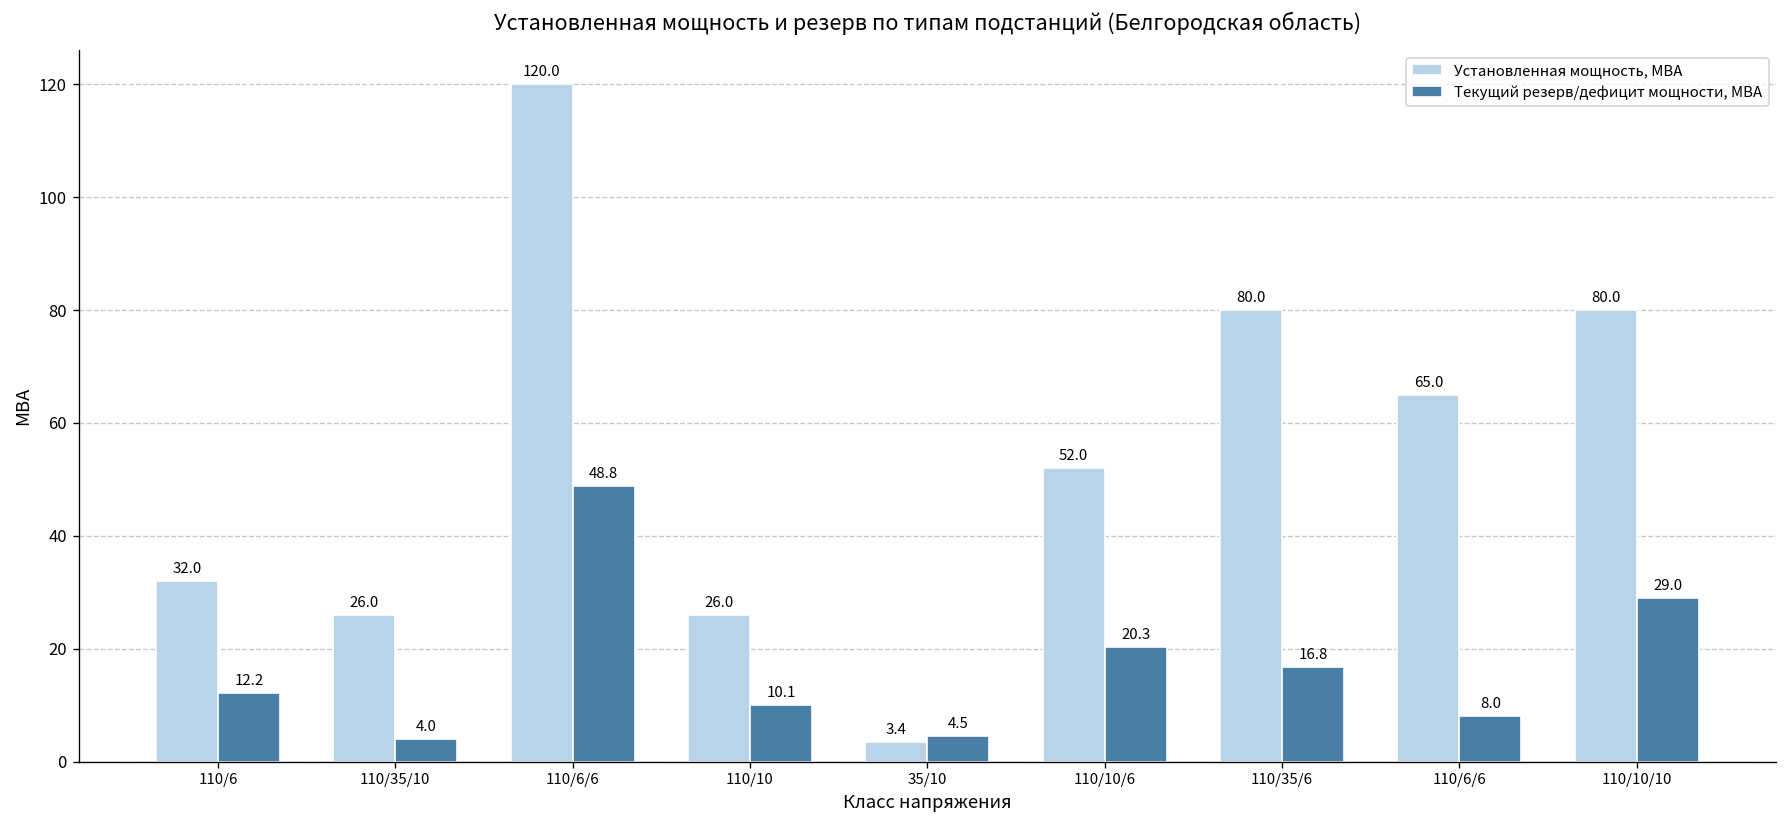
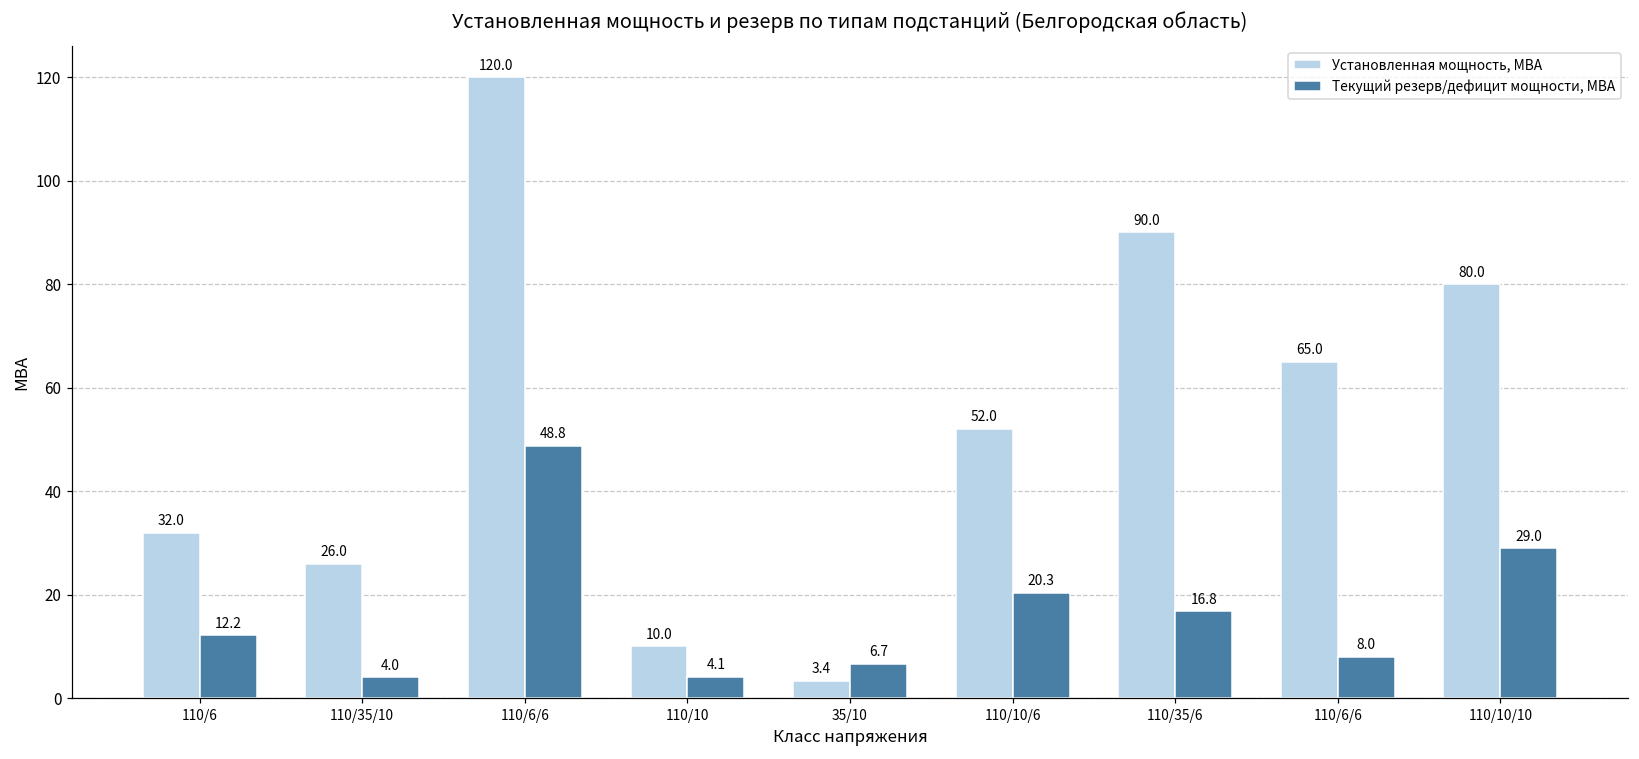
Установленная мощность, МВА, 110/10: 26.0 -> 10.0
Текущий резерв/дефицит мощности, МВА, 110/10: 10.1 -> 4.1
Текущий резерв/дефицит мощности, МВА, 35/10: 4.5 -> 6.7
Установленная мощность, МВА, 110/35/6: 80.0 -> 90.0
